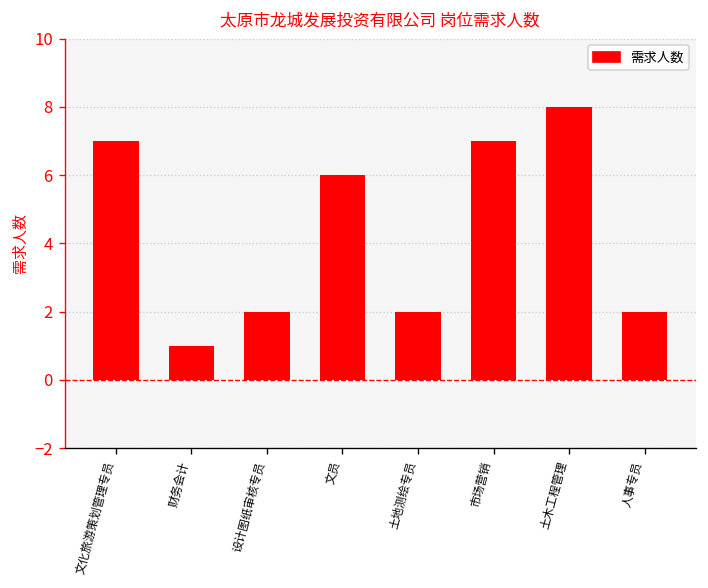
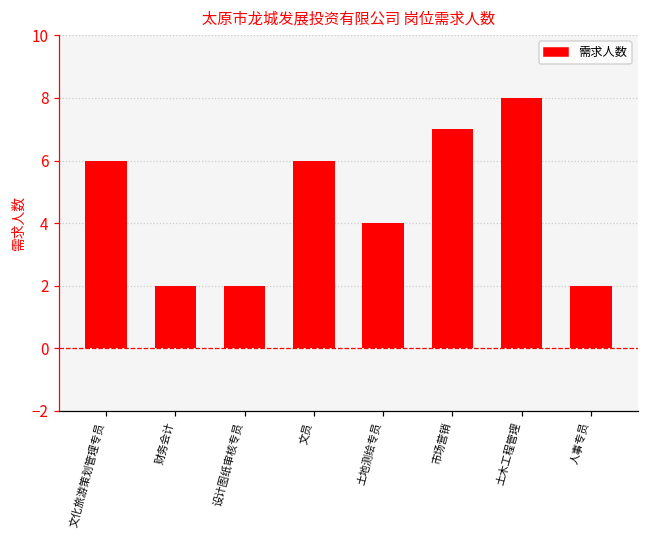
文化旅游策划管理专员: 7 -> 6
财务会计: 1 -> 2
土地测绘专员: 2 -> 4
